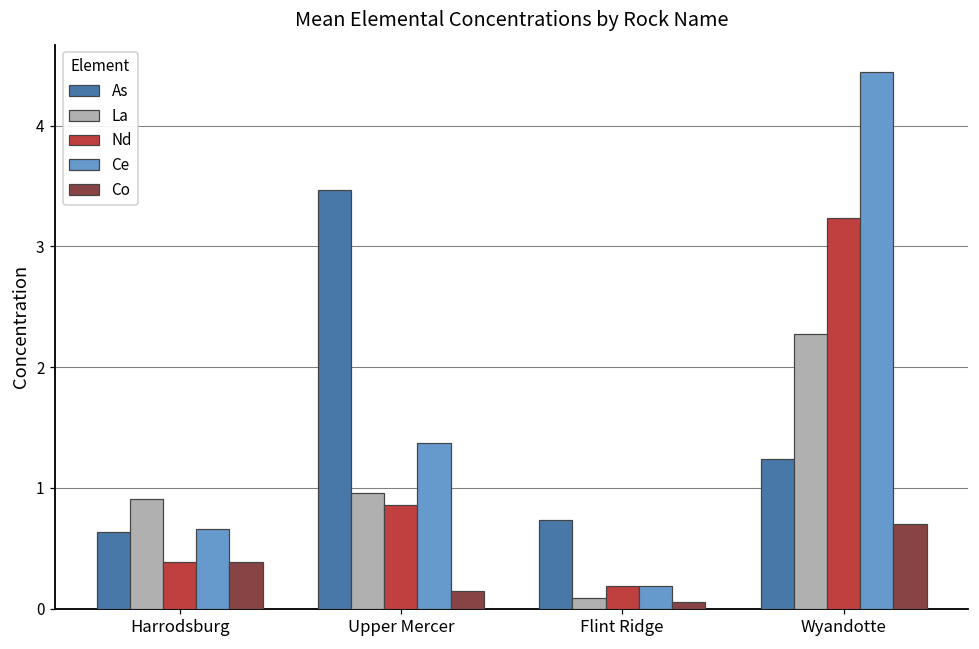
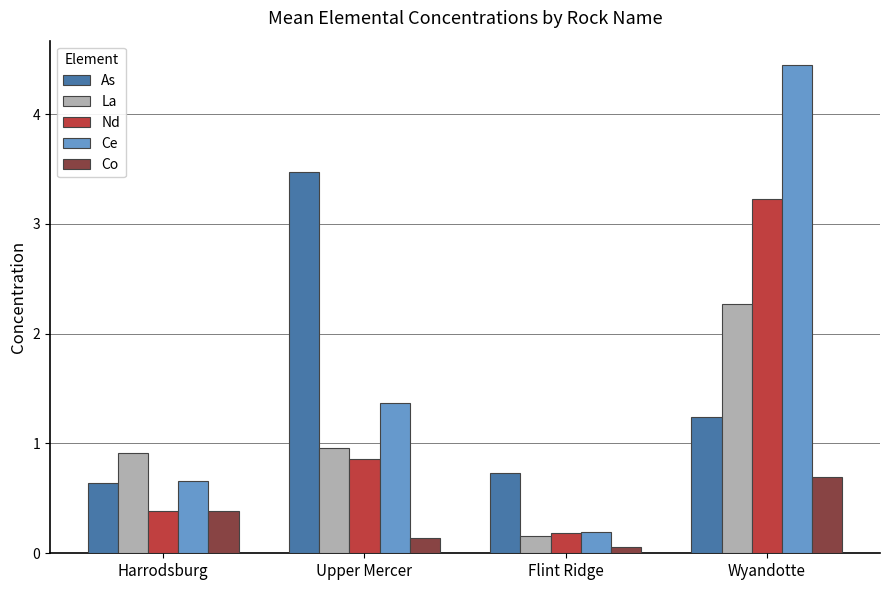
La, Flint Ridge: 0.09 -> 0.16
